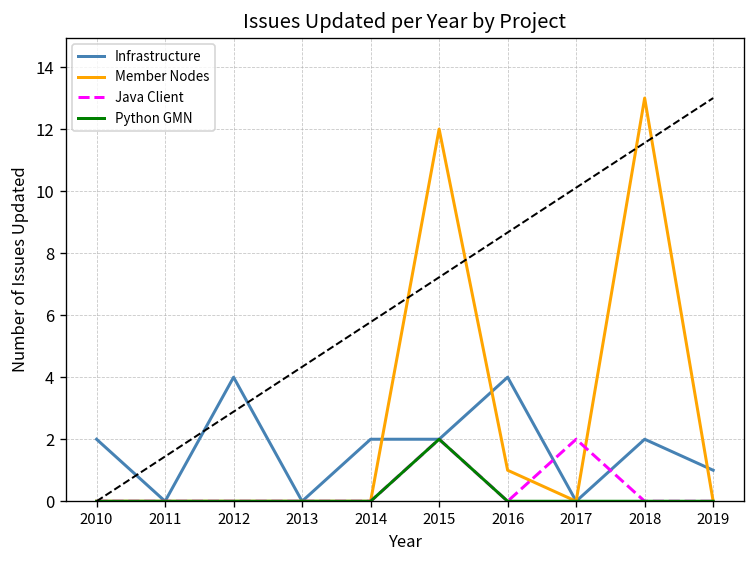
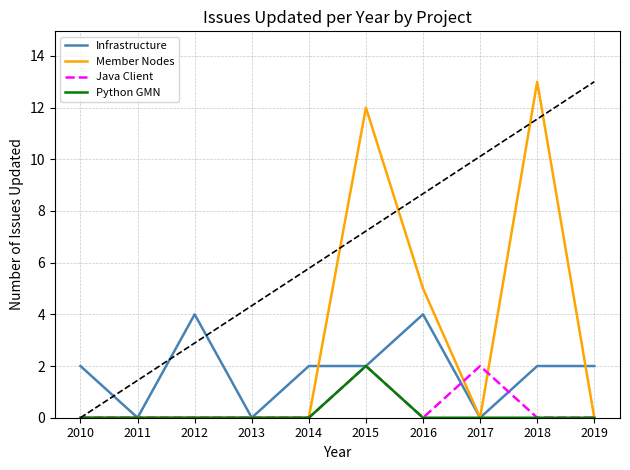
Member Nodes, 2016: 1 -> 5
Infrastructure, 2019: 1 -> 2
